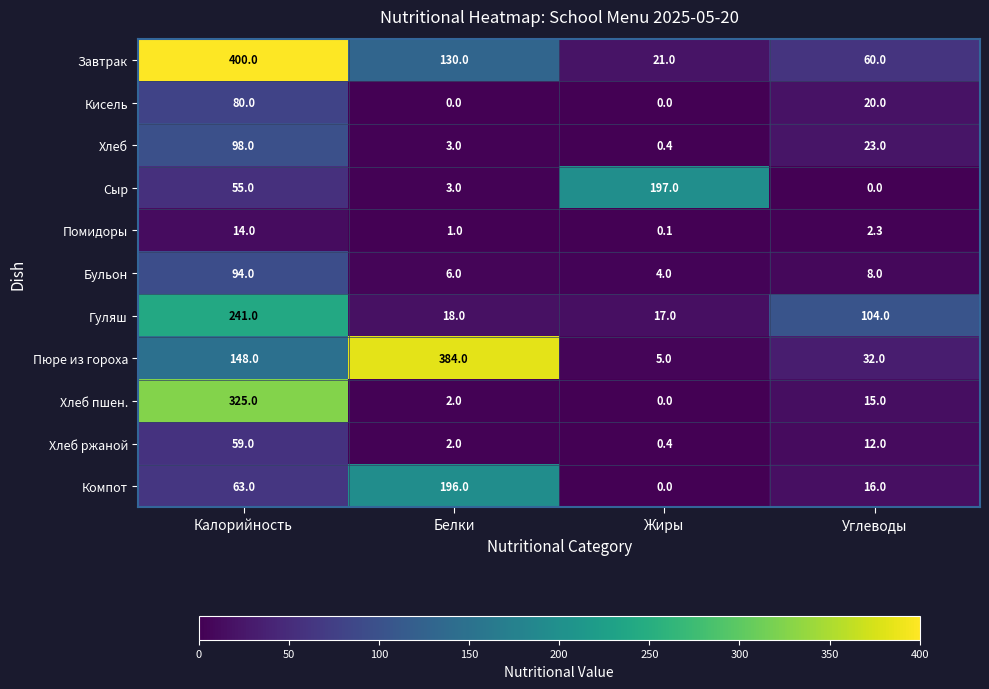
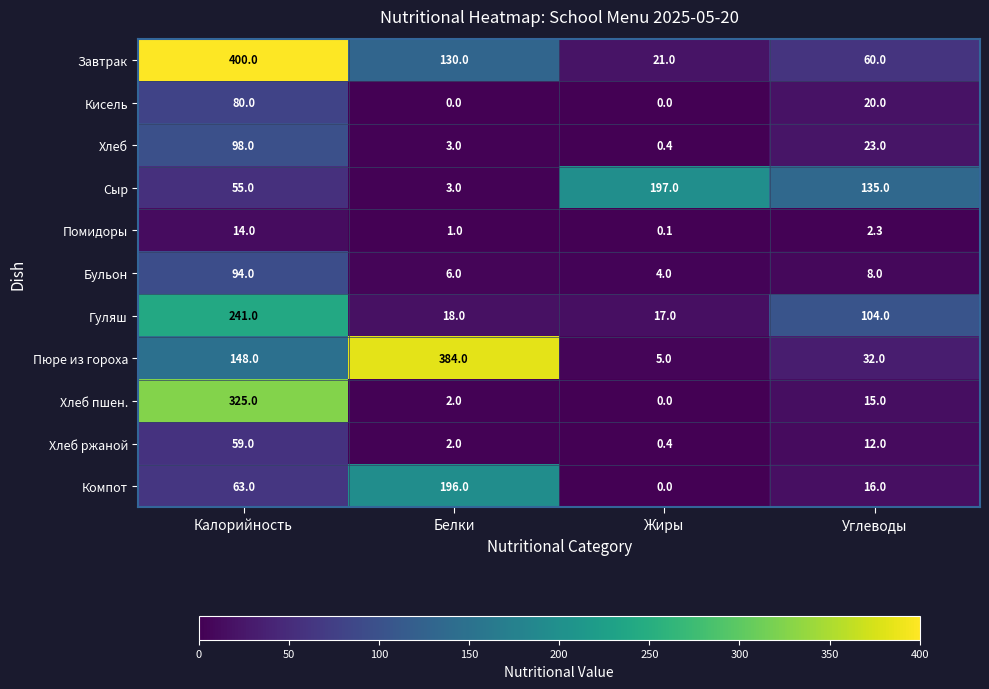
Сыр, Углеводы: 0.0 -> 135.0
